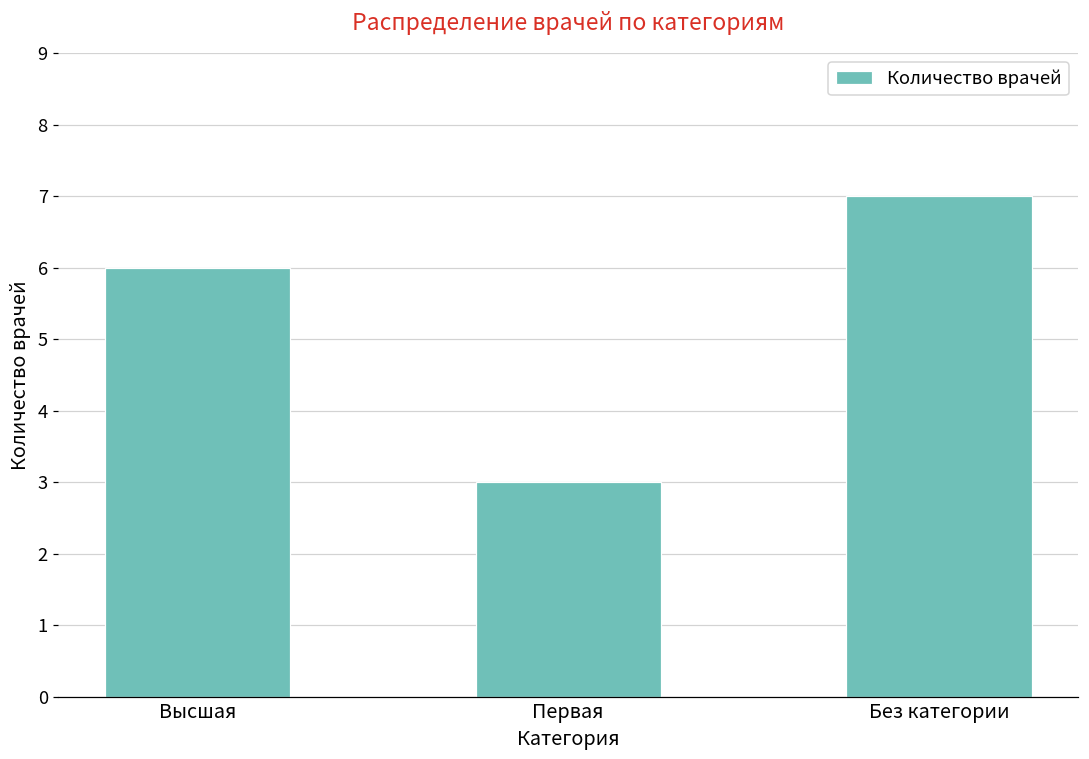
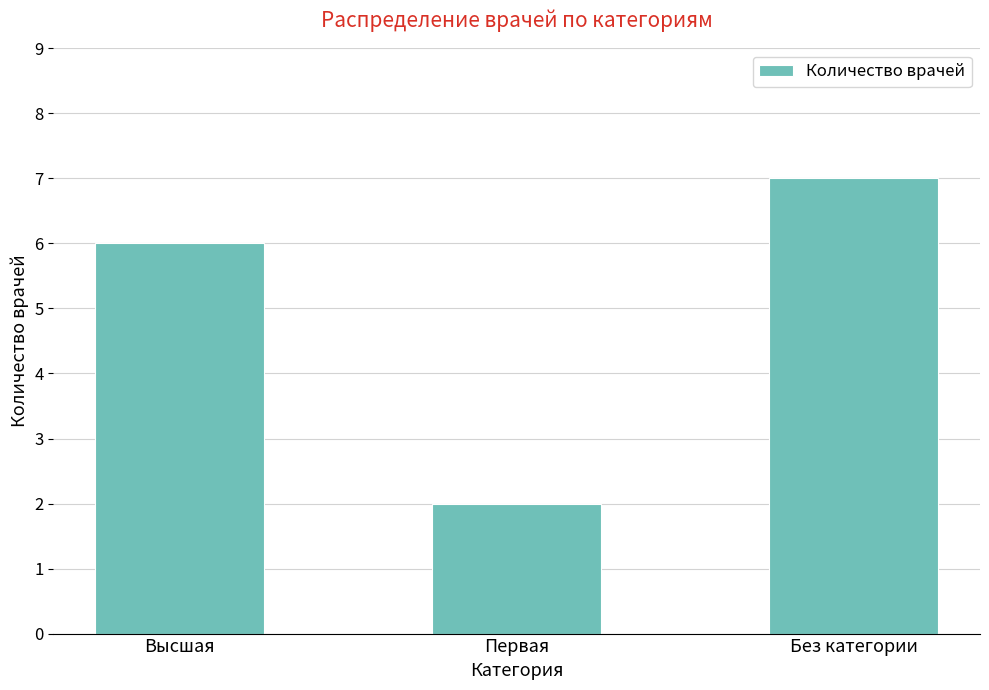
Первая: 3 -> 2
